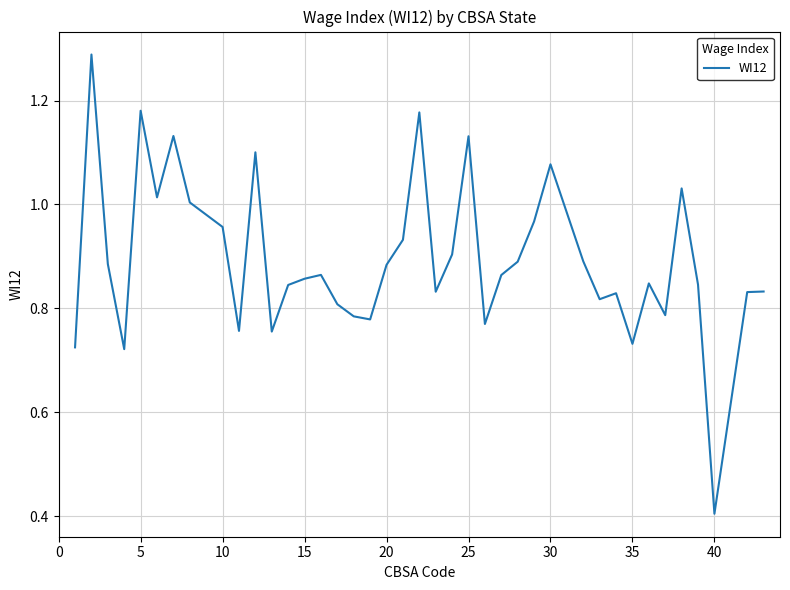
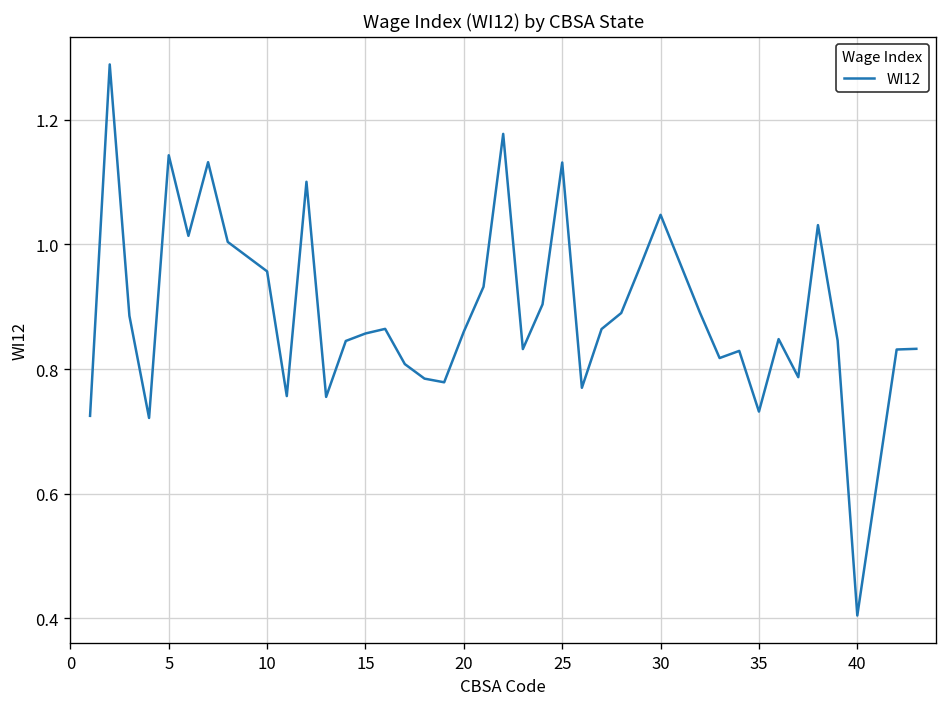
5: 1.18 -> 1.14
20: 0.88 -> 0.86
30: 1.08 -> 1.05
